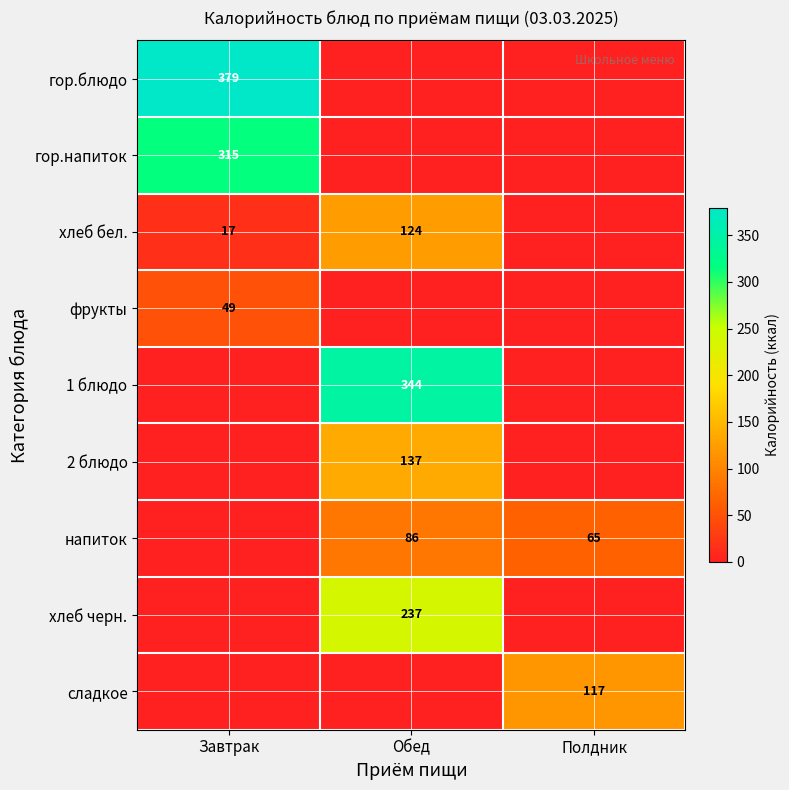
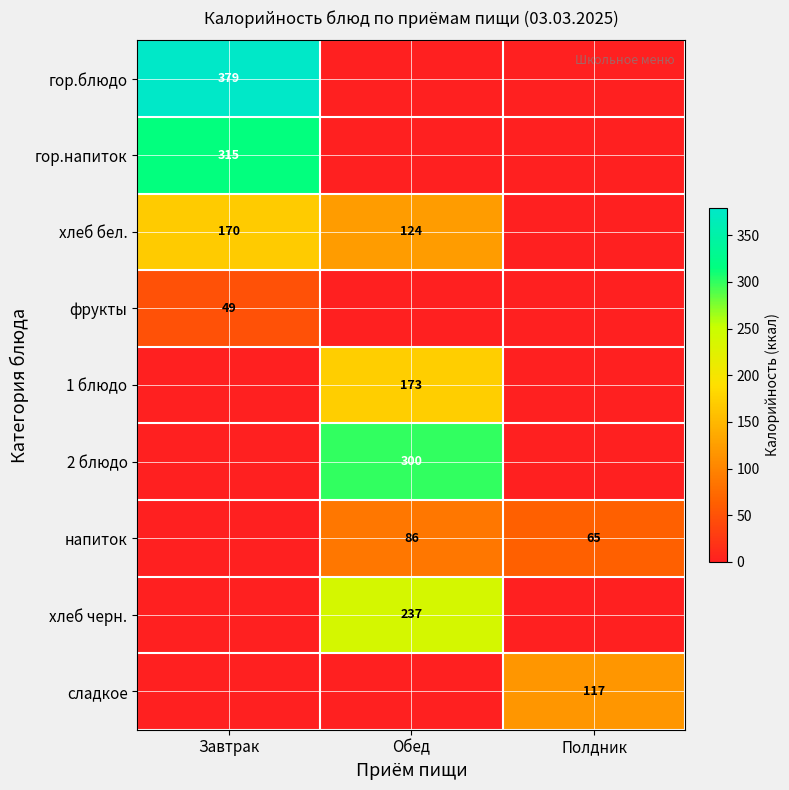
хлеб бел., Завтрак: 17 -> 170
1 блюдо, Обед: 344 -> 173
2 блюдо, Обед: 137 -> 300
